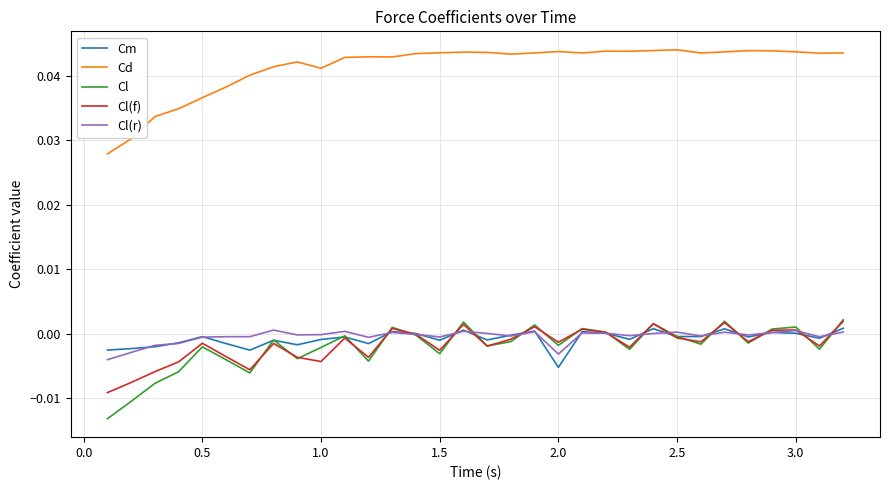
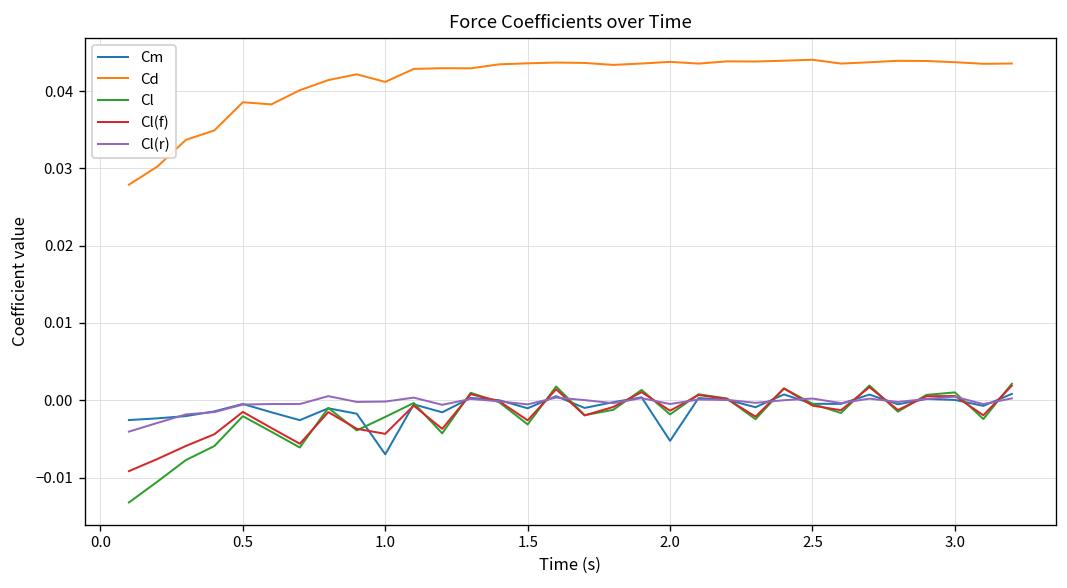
Cd, 0.5: 0.037 -> 0.039
Cm, 1.0: -0.001 -> -0.007
Cl(r), 2.0: -0.003 -> 0.000
